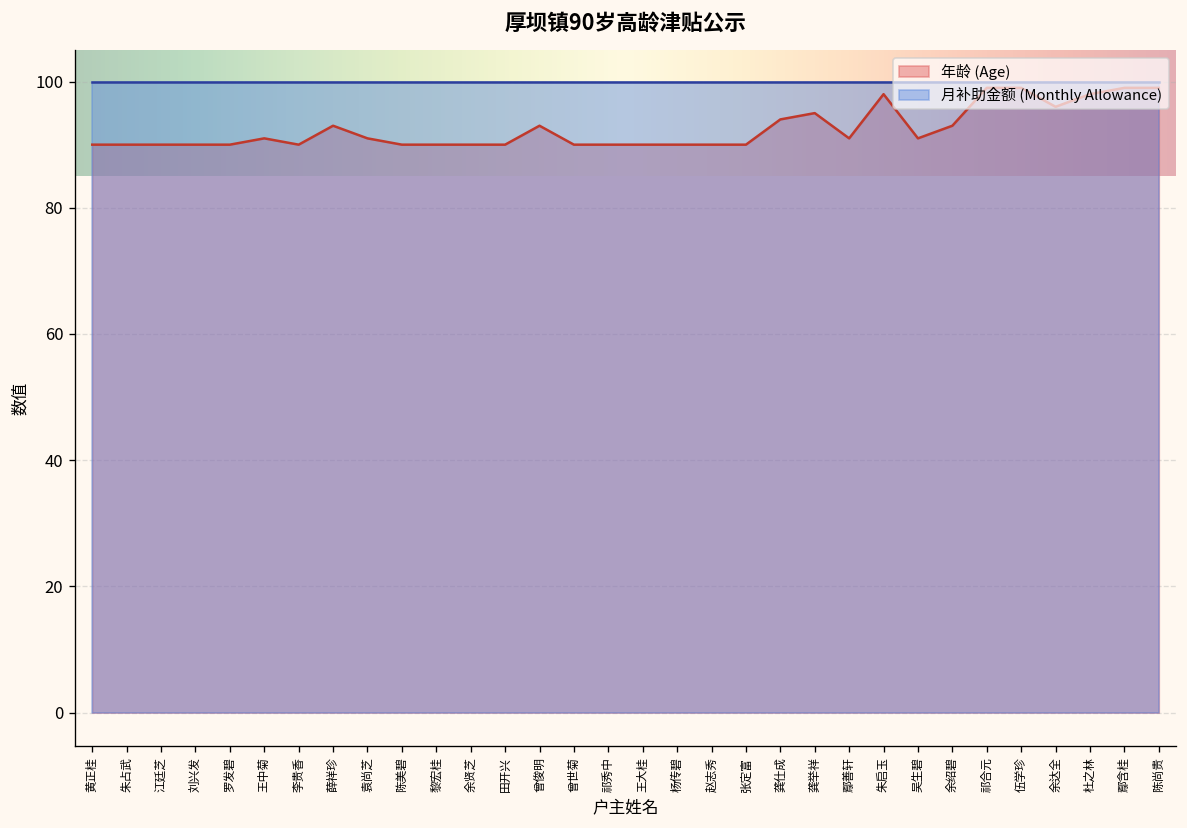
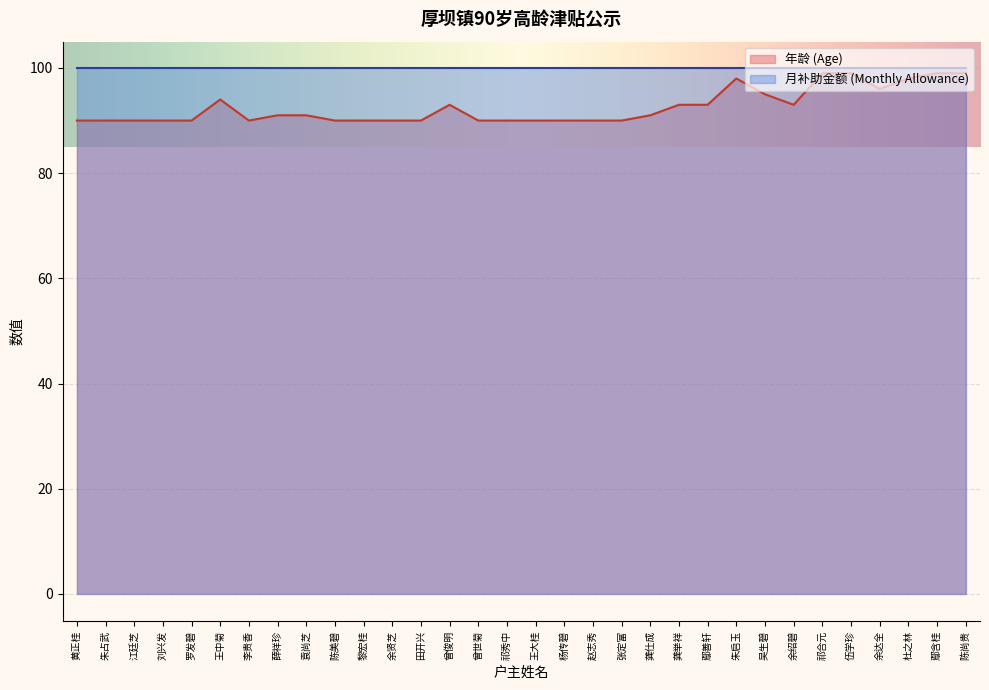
年龄 (Age), 王中菊: 91 -> 94
年龄 (Age), 薛祥珍: 93 -> 91
年龄 (Age), 龚仕成: 94 -> 91
年龄 (Age), 龚举祥: 95 -> 93
年龄 (Age), 鄢善轩: 91 -> 93
年龄 (Age), 吴生碧: 91 -> 95
